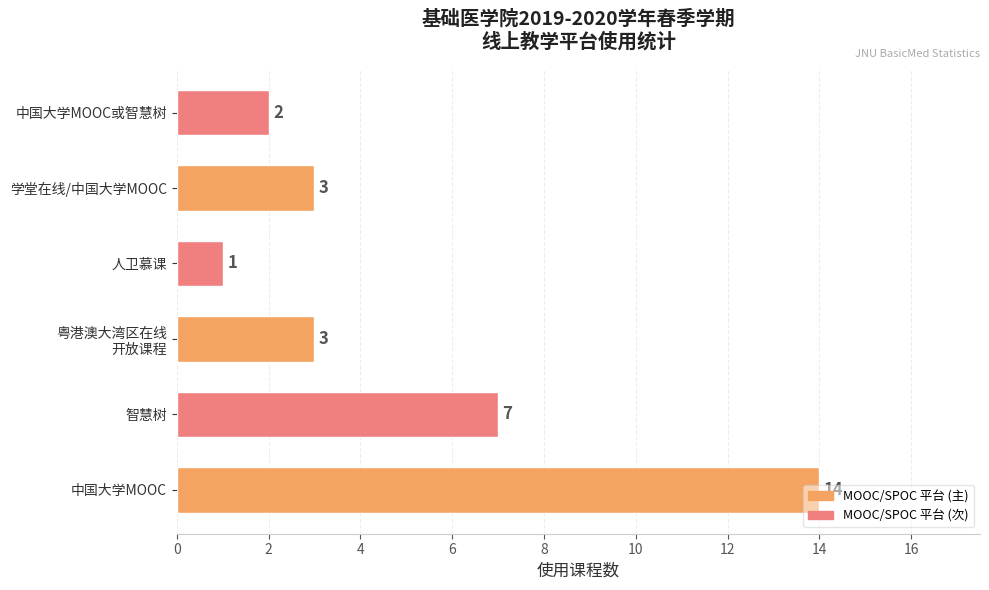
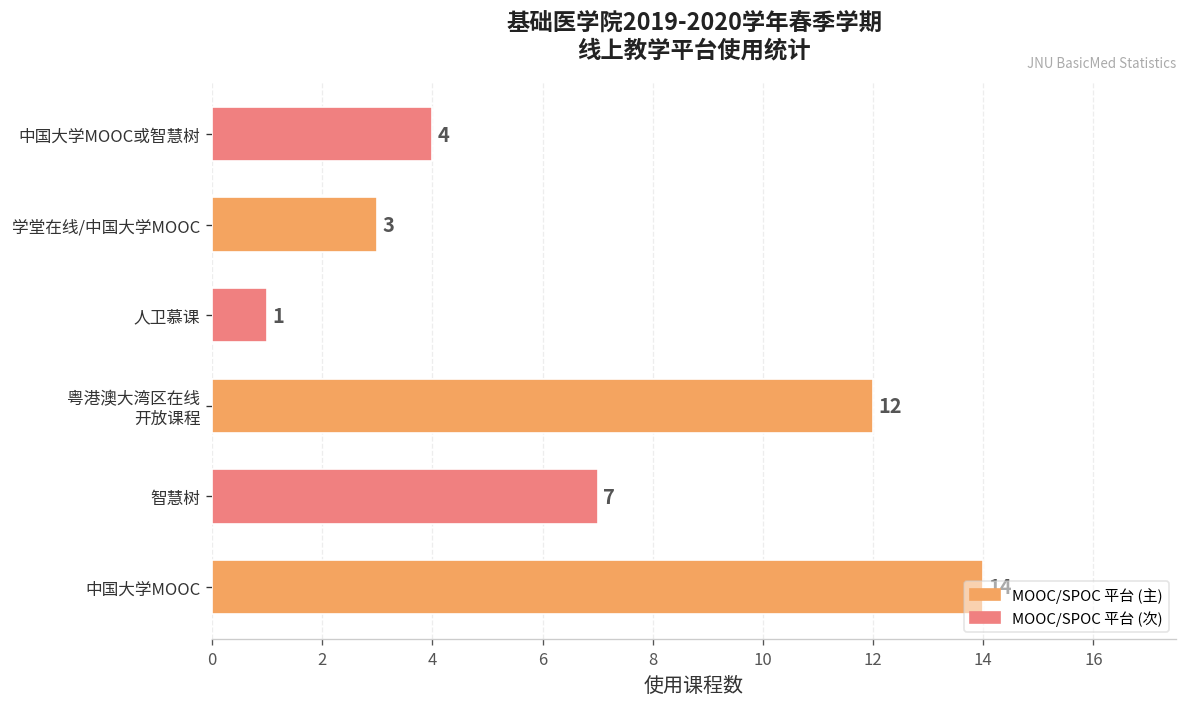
中国大学MOOC或智慧树: 2 -> 4
粤港澳大湾区在线 开放课程: 3 -> 12
